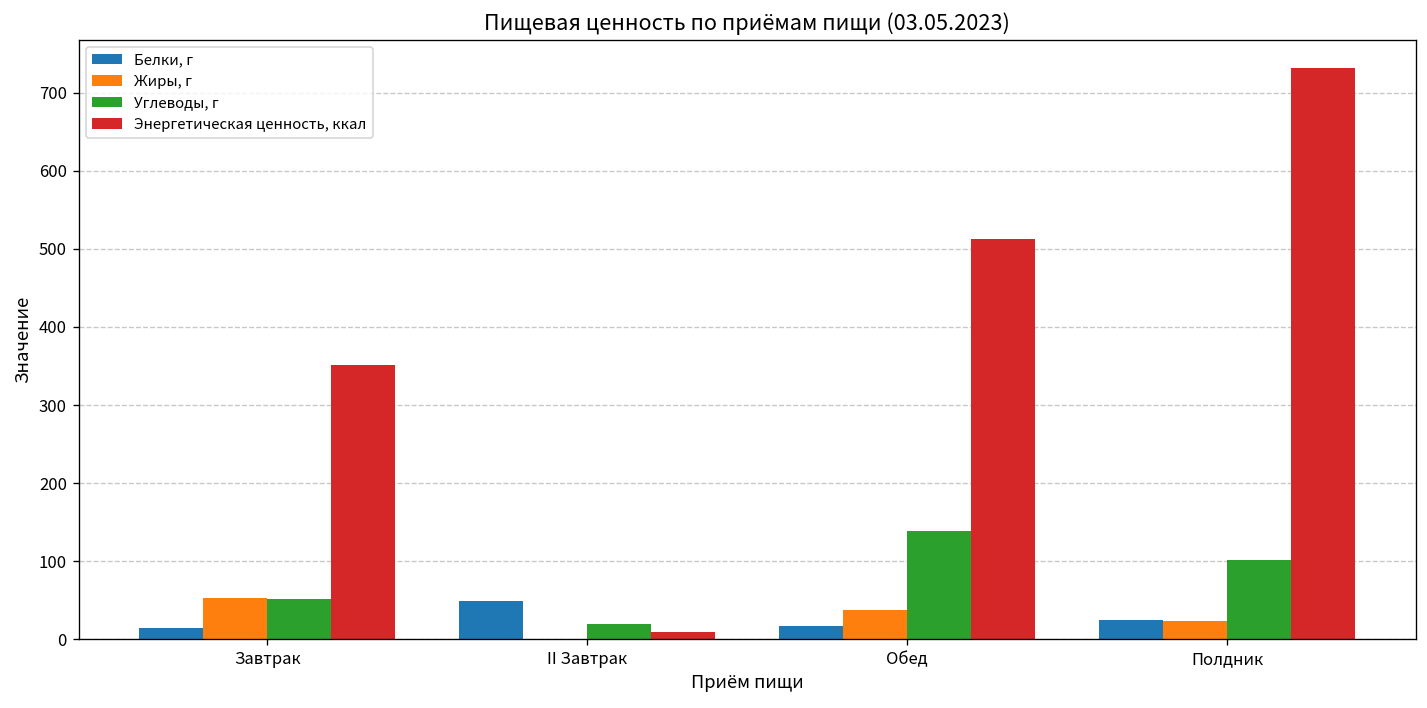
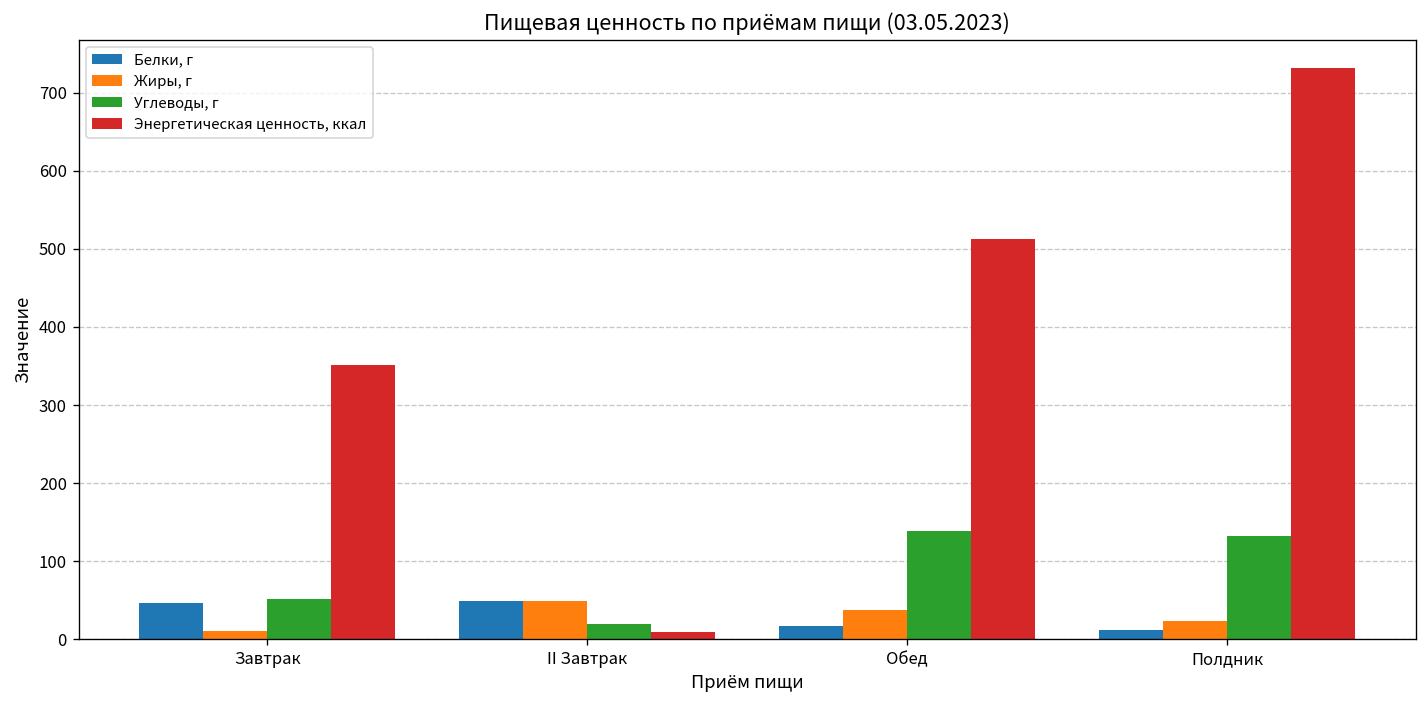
Белки, г, Завтрак: 10 -> 50
Жиры, г, Завтрак: 50 -> 10
Жиры, г, II Завтрак: 0 -> 50
Белки, г, Полдник: 20 -> 10
Углеводы, г, Полдник: 100 -> 130
